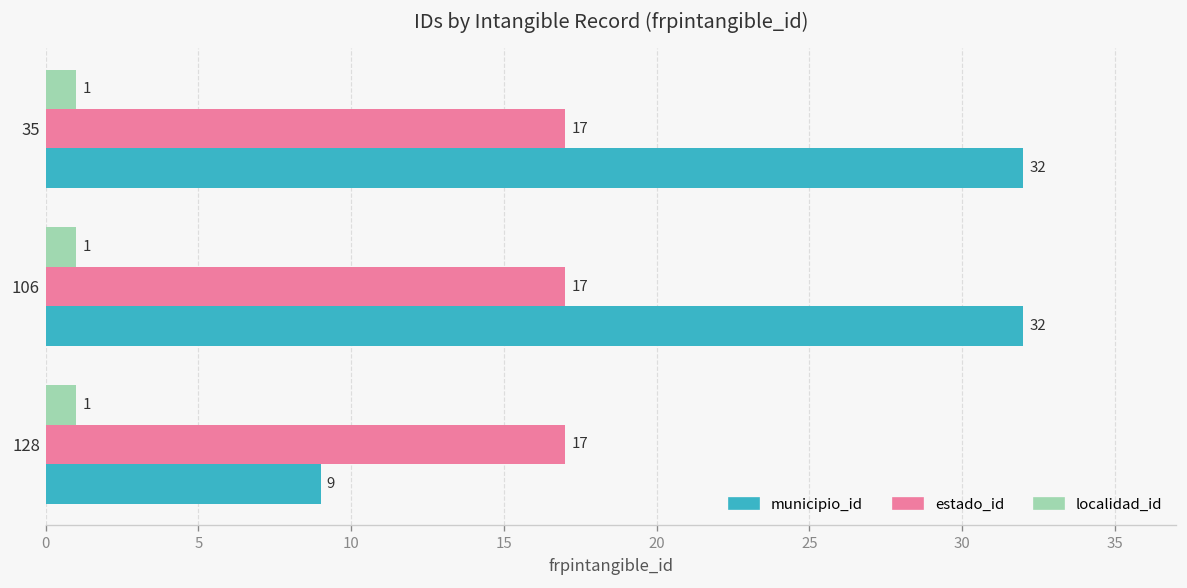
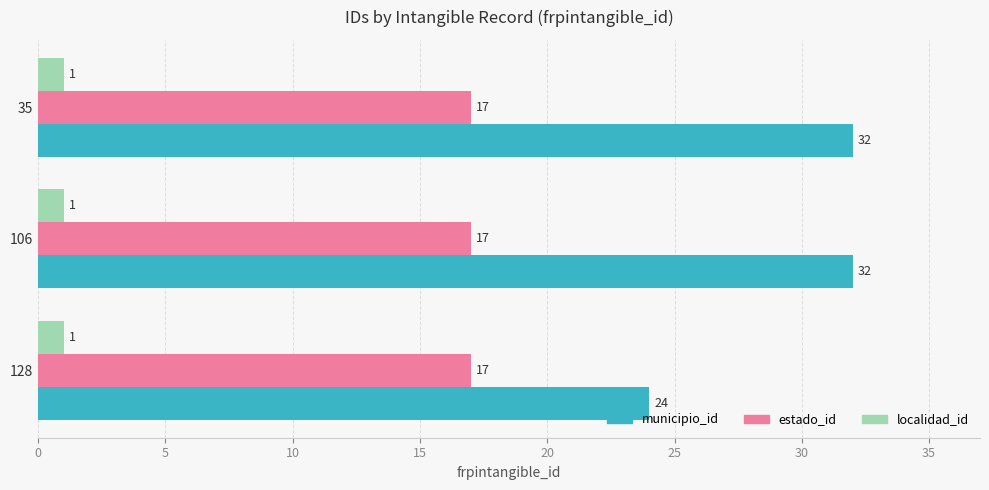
municipio_id, 128: 9 -> 24
